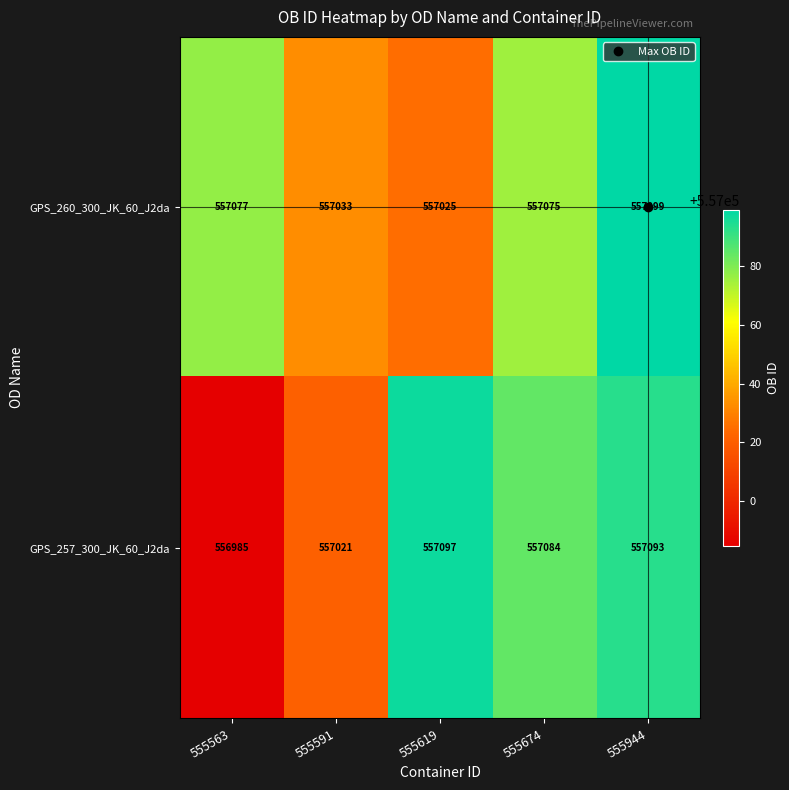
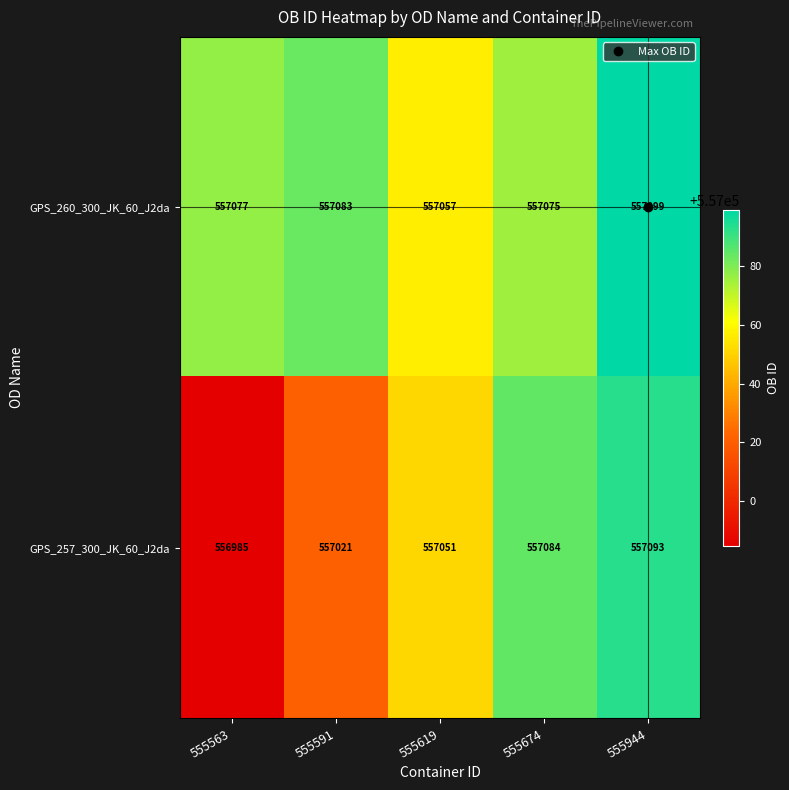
GPS_260_300_JK_60_J2da, 555591: 557033 -> 557083
GPS_260_300_JK_60_J2da, 555619: 557025 -> 557057
GPS_257_300_JK_60_J2da, 555619: 557097 -> 557051
